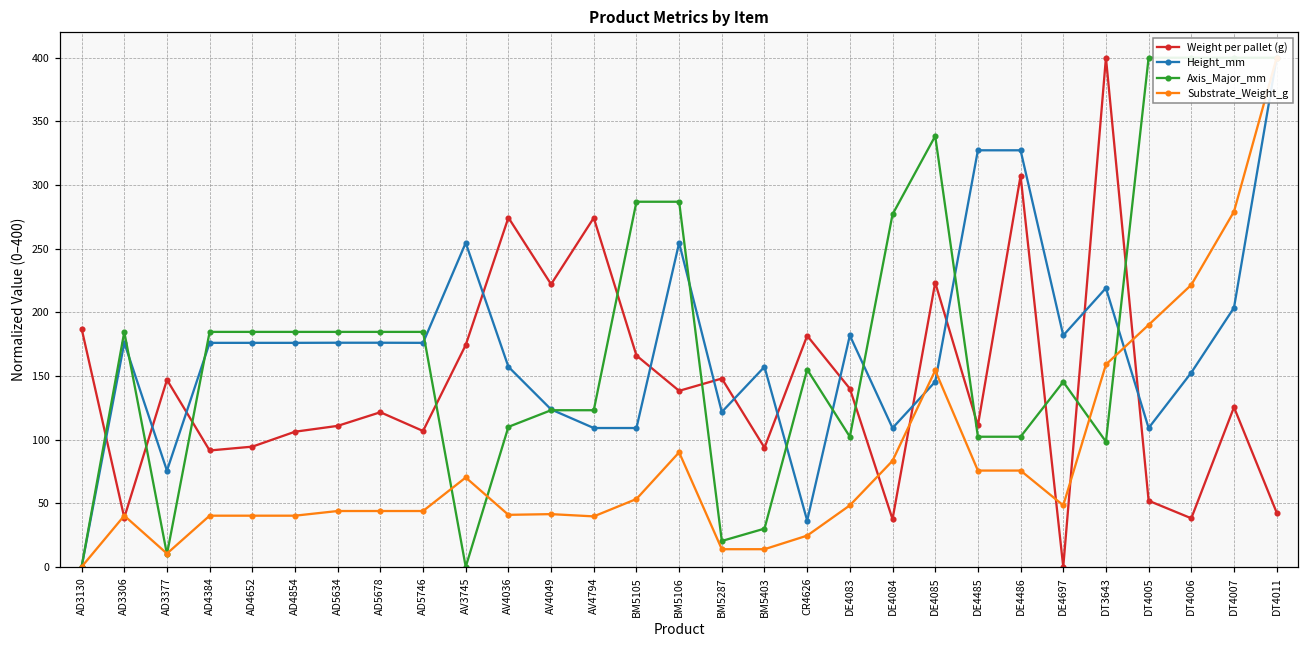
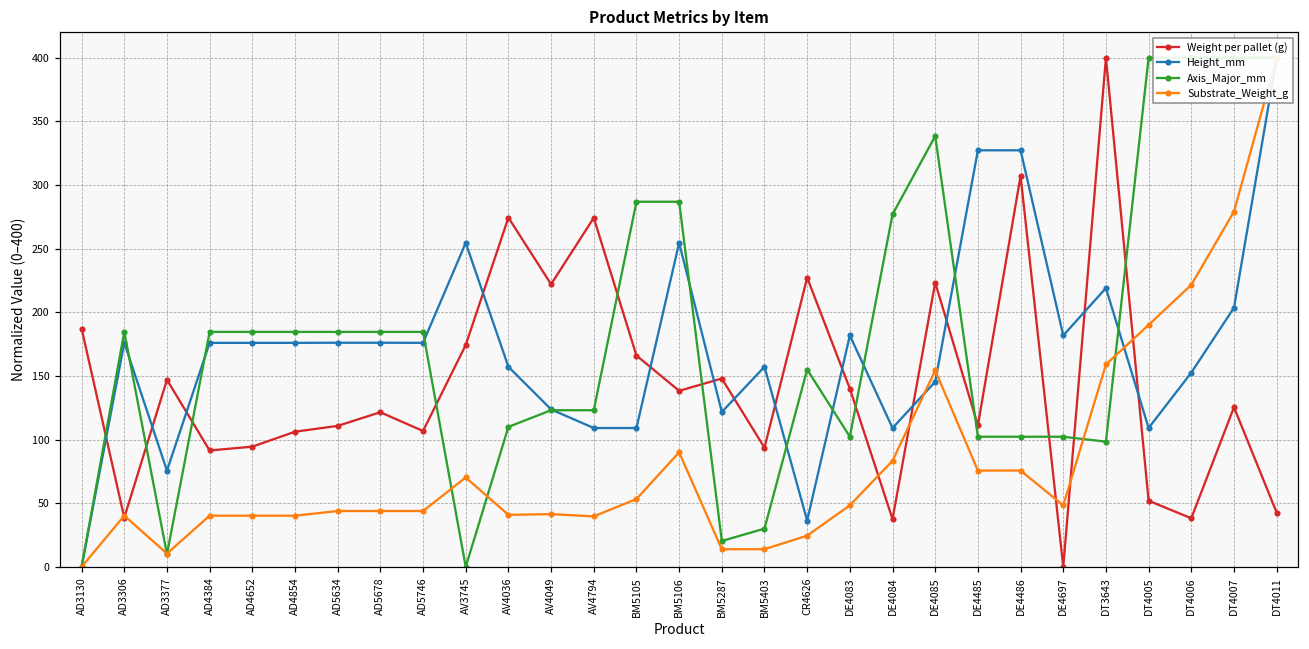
Weight per pallet (g), CR4626: 182 -> 227
Axis_Major_mm, DE4697: 145 -> 102
